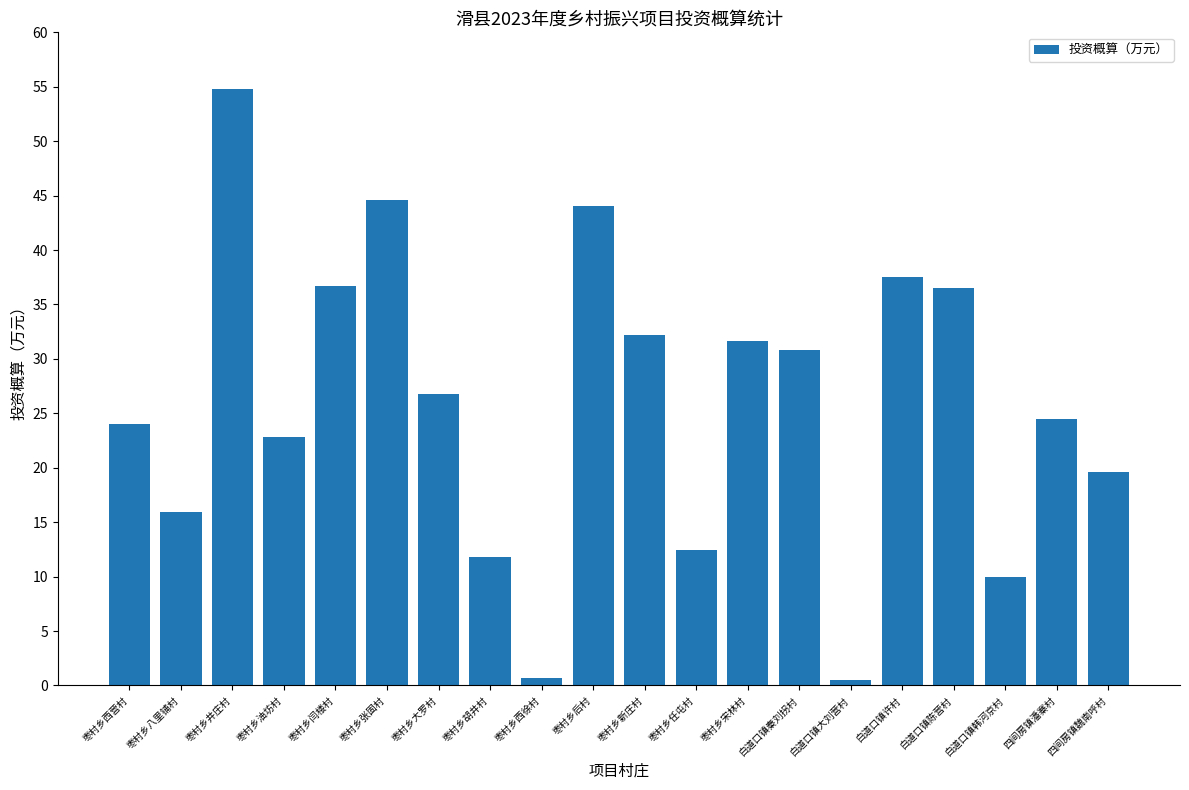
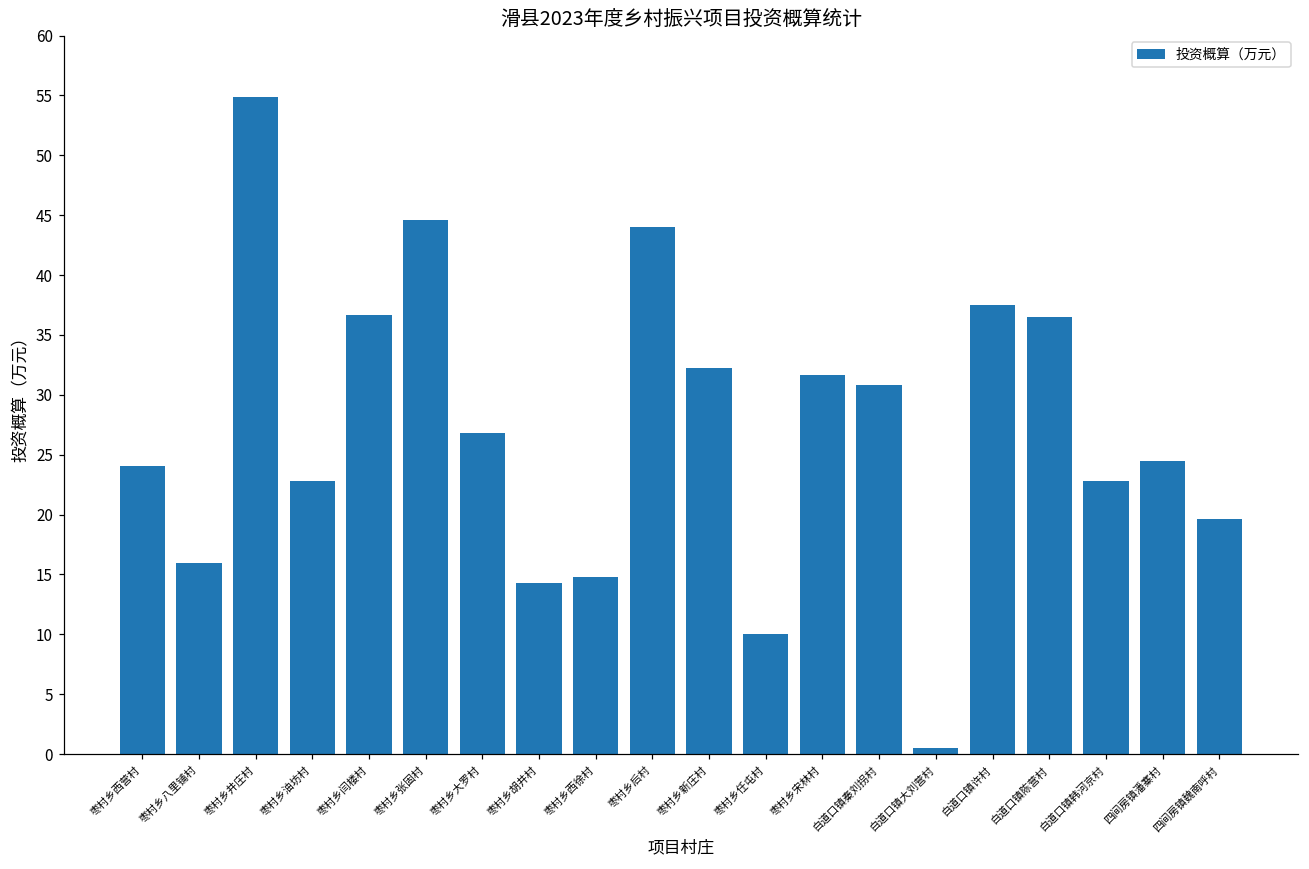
枣村乡胡井村: 11.8 -> 14.3
枣村乡西徐村: 0.7 -> 14.8
枣村乡任屯村: 12.4 -> 10.0
白道口镇韩河京村: 10.0 -> 22.8
